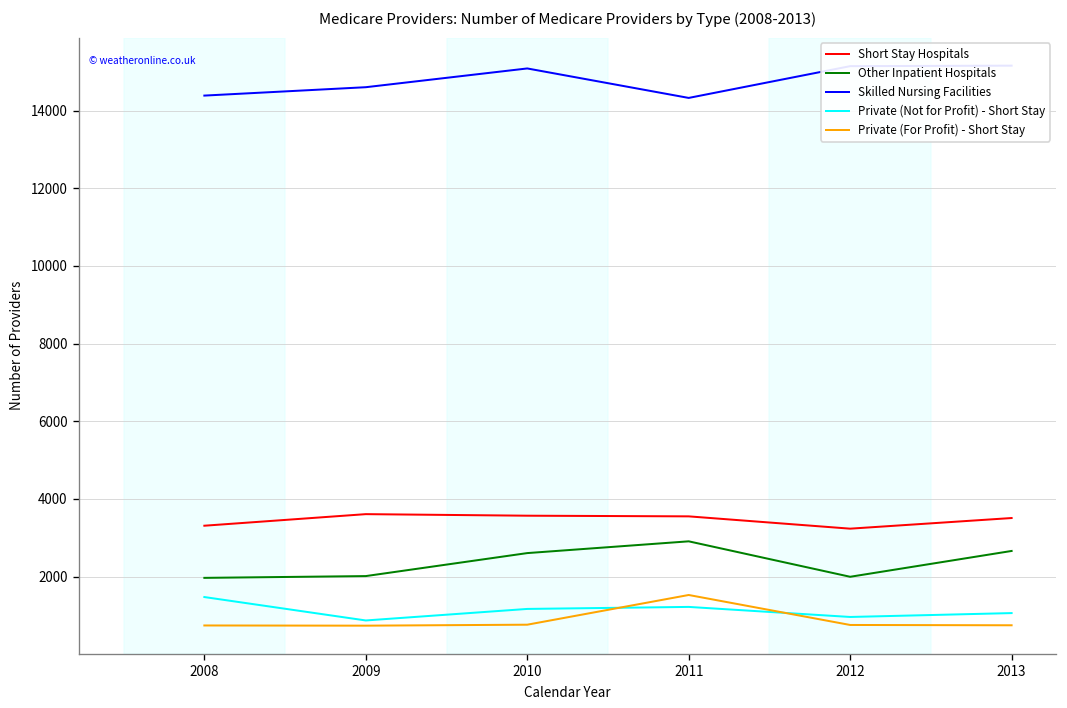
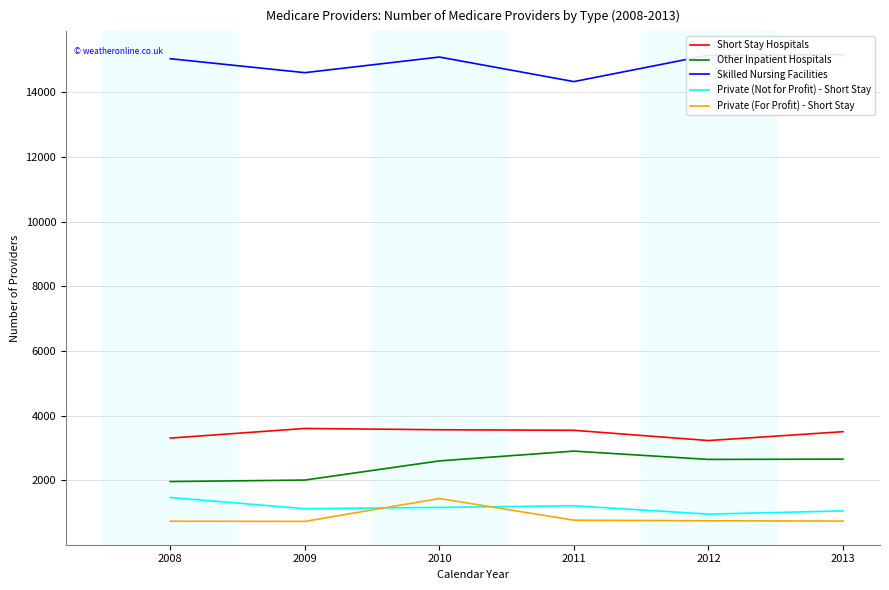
Skilled Nursing Facilities, 2008: 14400 -> 15000
Private (Not for Profit) - Short Stay, 2009: 900 -> 1100
Private (For Profit) - Short Stay, 2010: 800 -> 1400
Private (For Profit) - Short Stay, 2011: 1500 -> 800
Other Inpatient Hospitals, 2012: 2000 -> 2600
